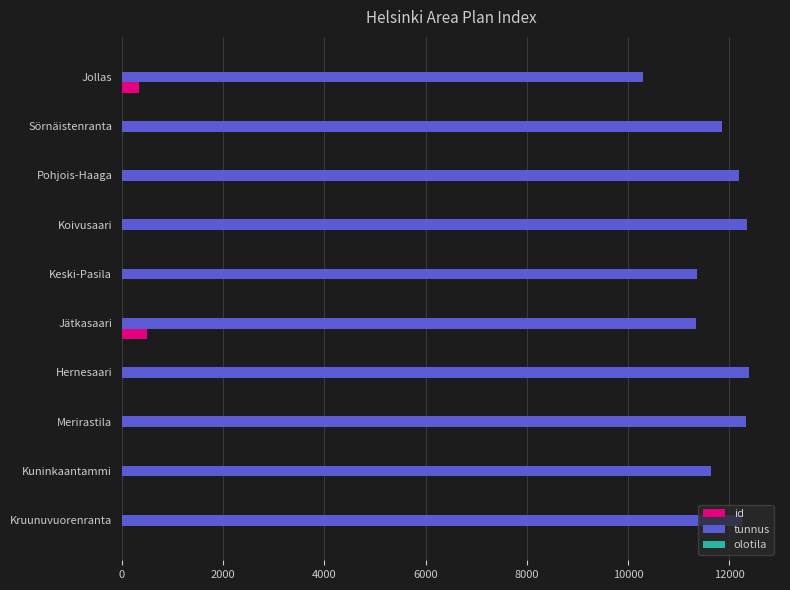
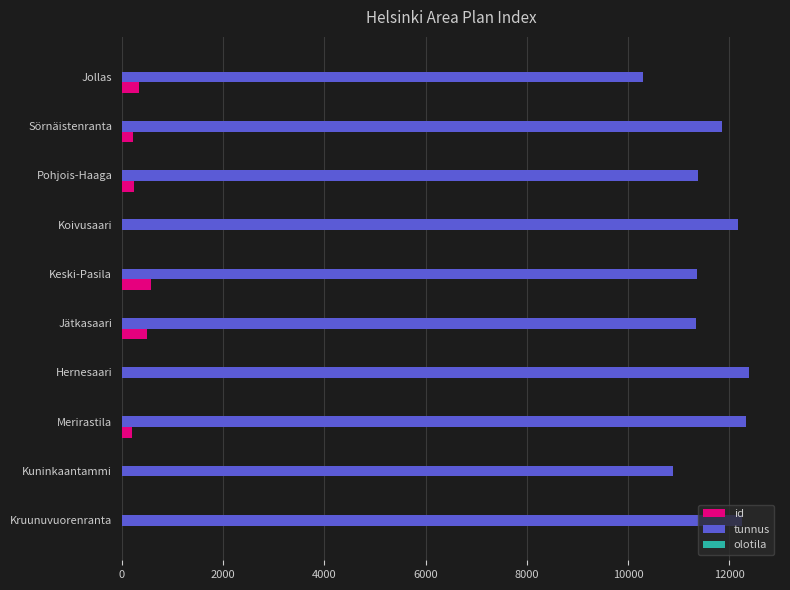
id, Sörnäistenranta: 0 -> 200
tunnus, Pohjois-Haaga: 12200 -> 11400
id, Pohjois-Haaga: 0 -> 200
tunnus, Koivusaari: 12400 -> 12200
id, Keski-Pasila: 0 -> 600
id, Merirastila: 0 -> 200
tunnus, Kuninkaantammi: 11600 -> 10900
